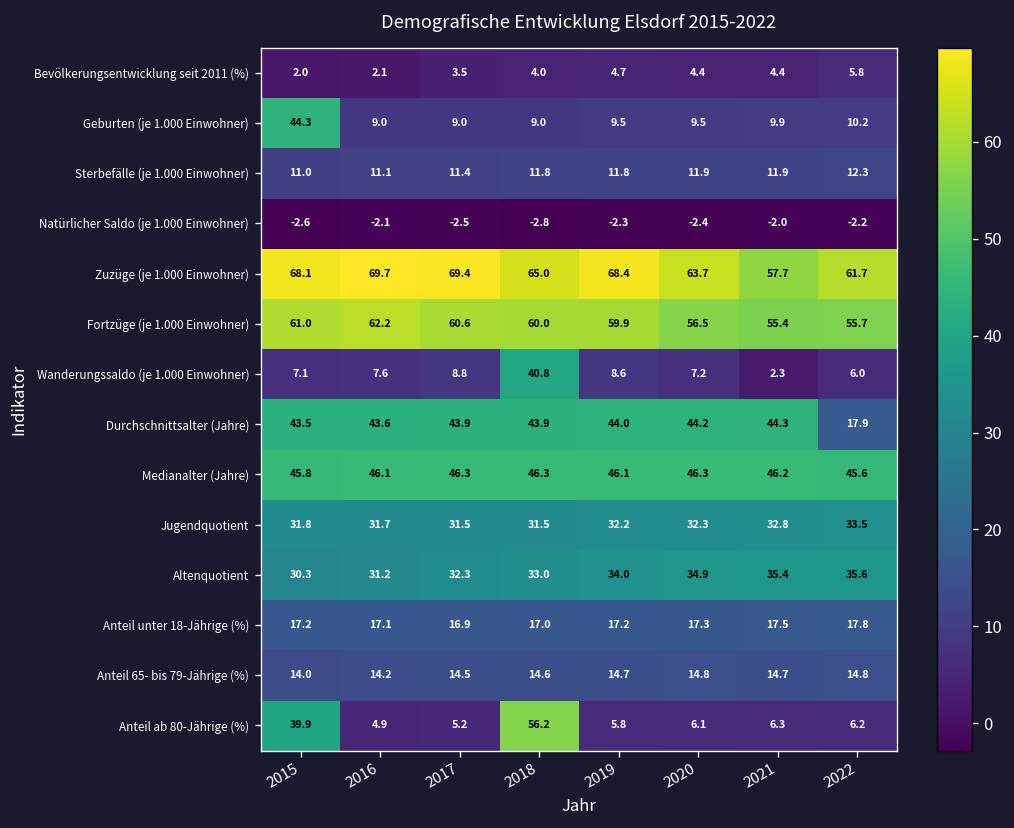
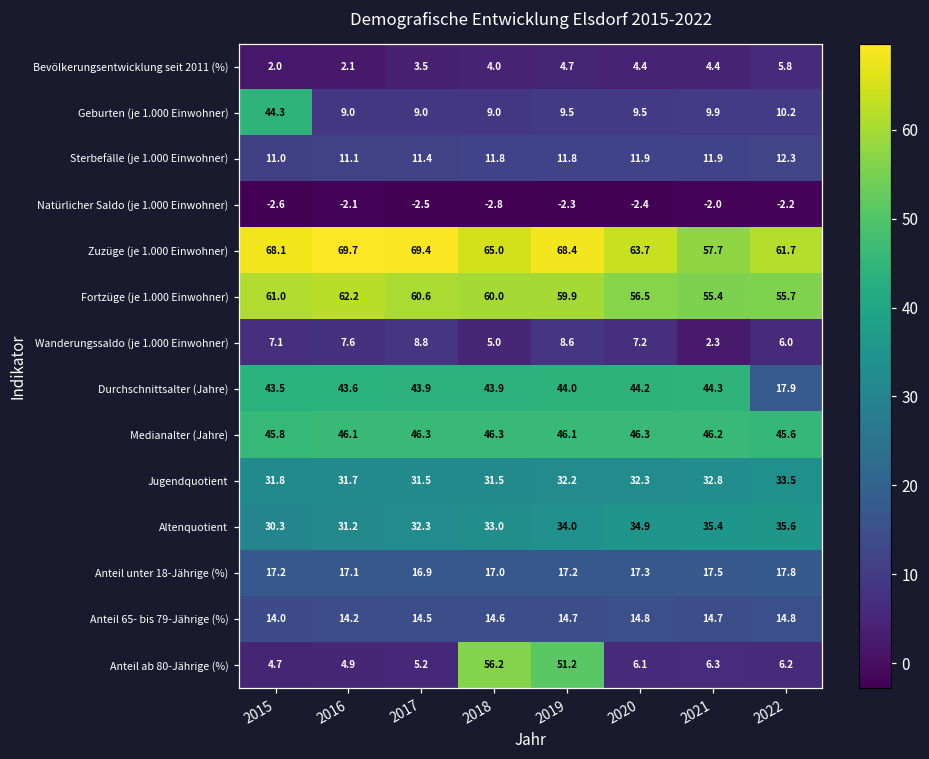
Wanderungssaldo (je 1.000 Einwohner), 2018: 40.8 -> 5.0
Anteil ab 80-Jährige (%), 2015: 39.9 -> 4.7
Anteil ab 80-Jährige (%), 2019: 5.8 -> 51.2
